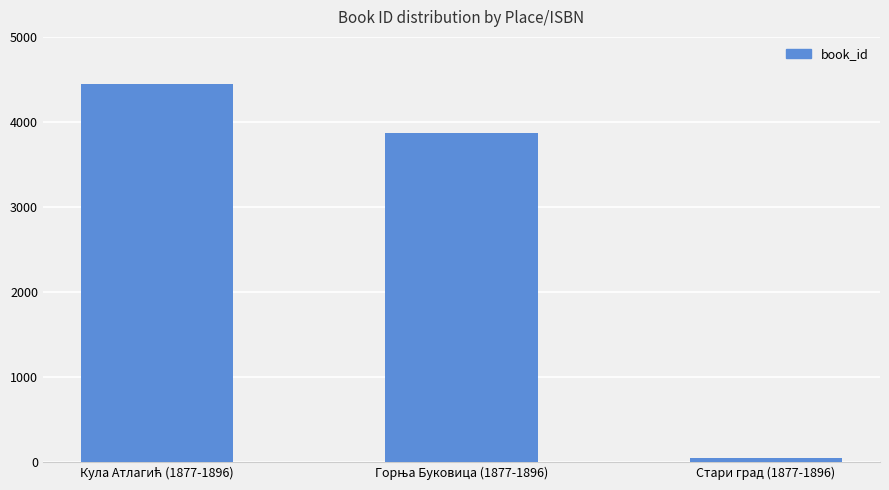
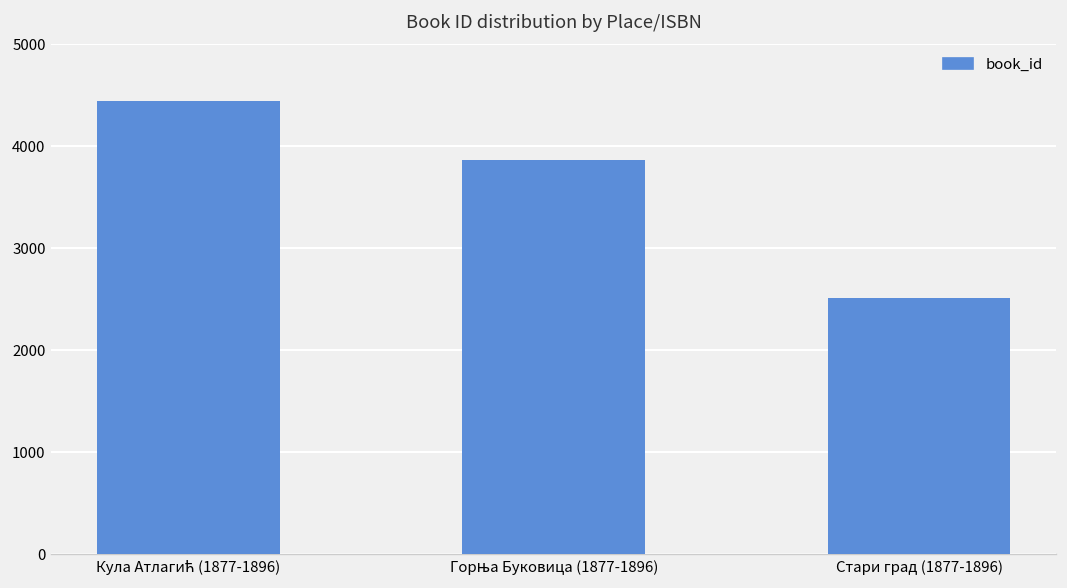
Стари град (1877-1896): 0 -> 2500
